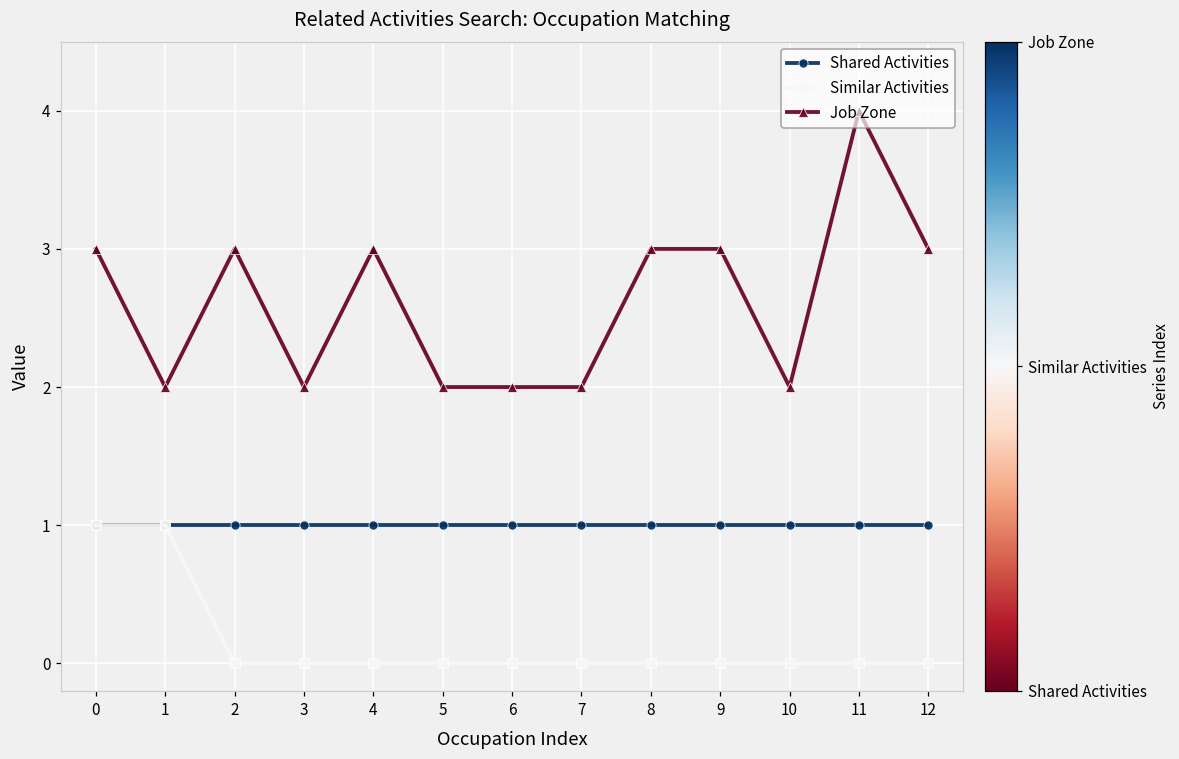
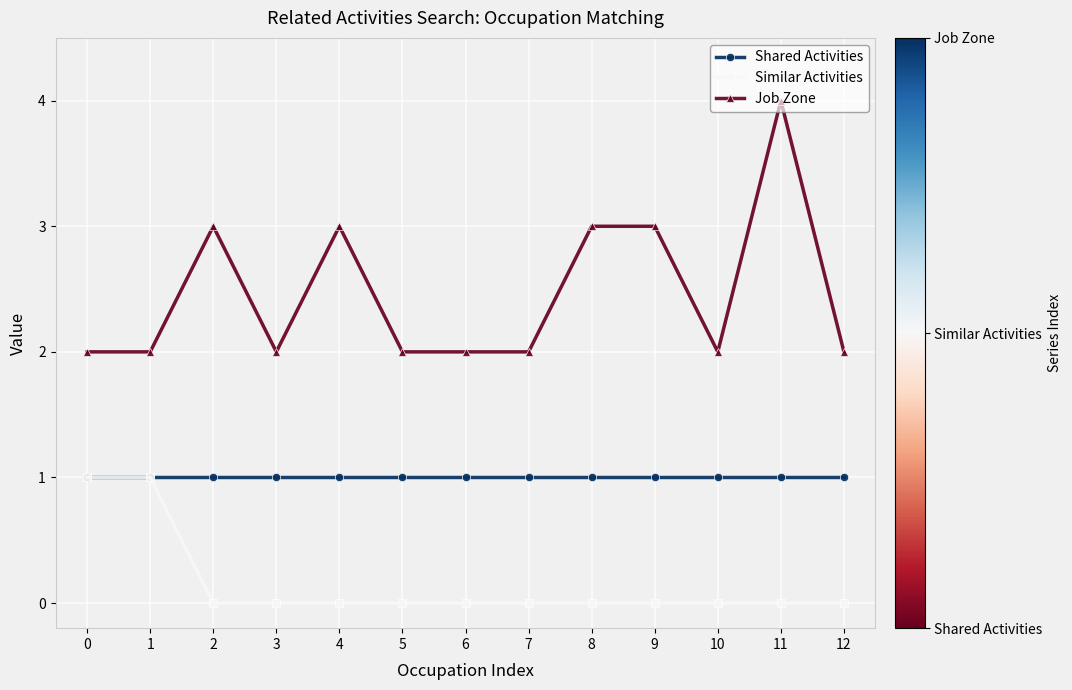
Job Zone, 0: 3 -> 2
Job Zone, 12: 3 -> 2
